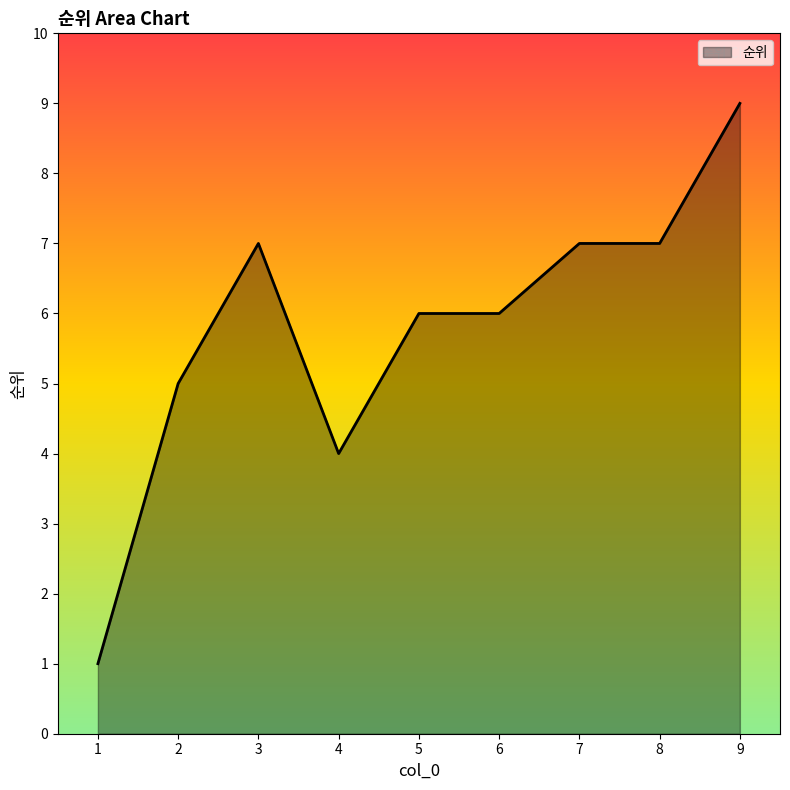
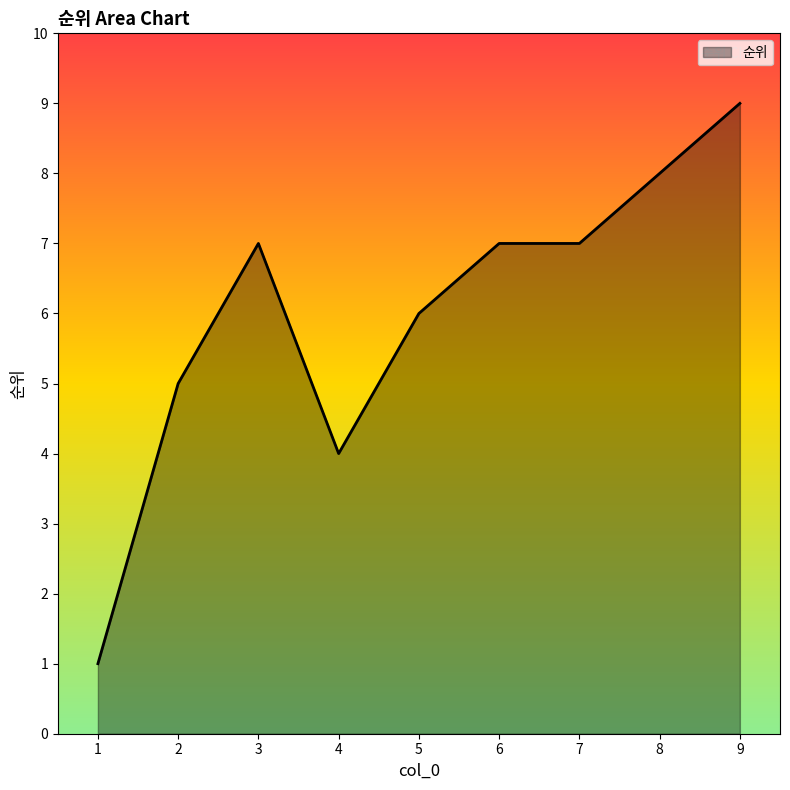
6: 6 -> 7
8: 7 -> 8
